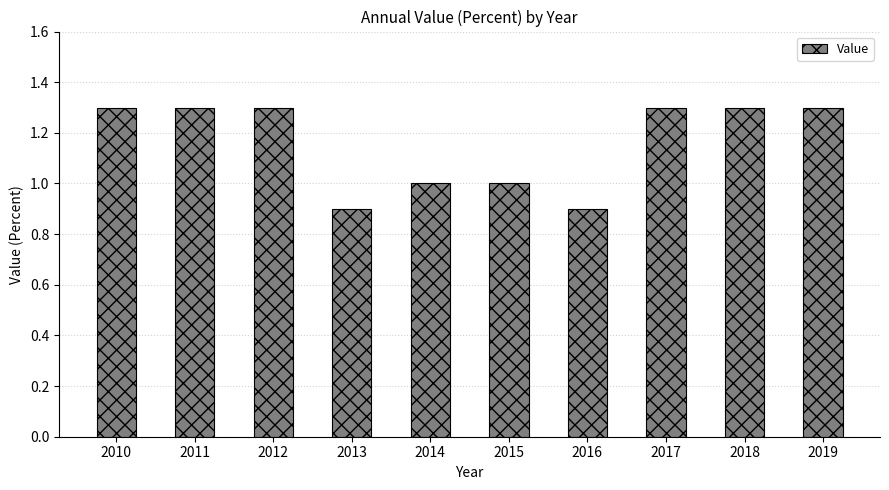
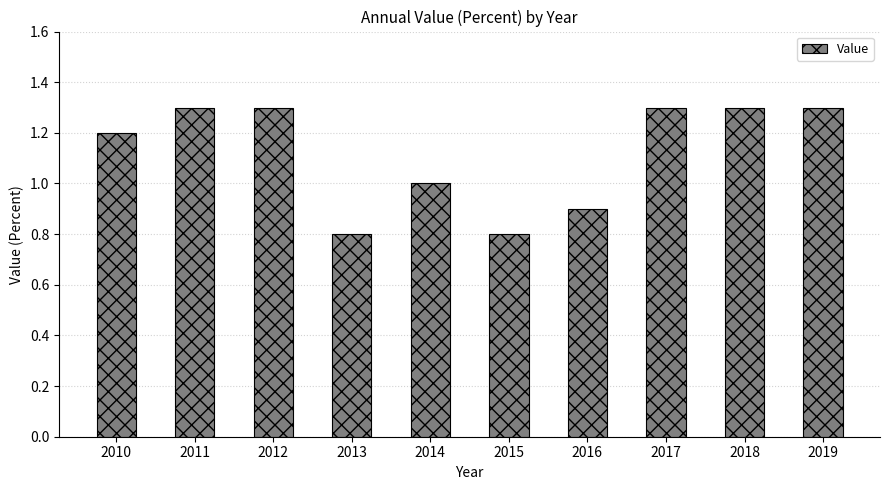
2010: 1.3 -> 1.2
2013: 0.9 -> 0.8
2015: 1.0 -> 0.8
